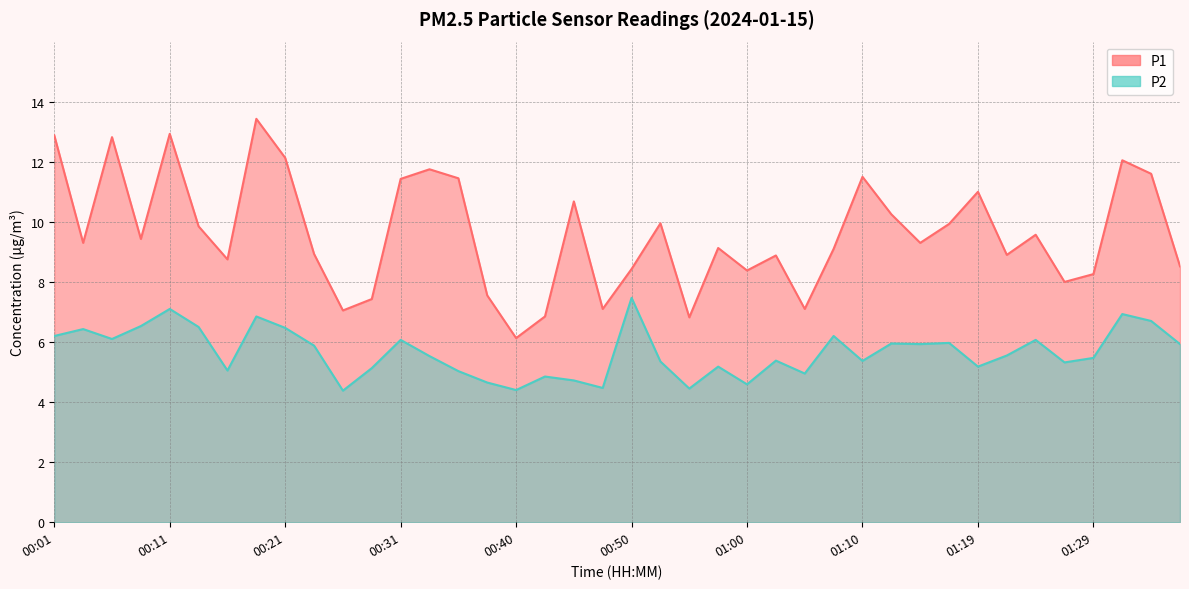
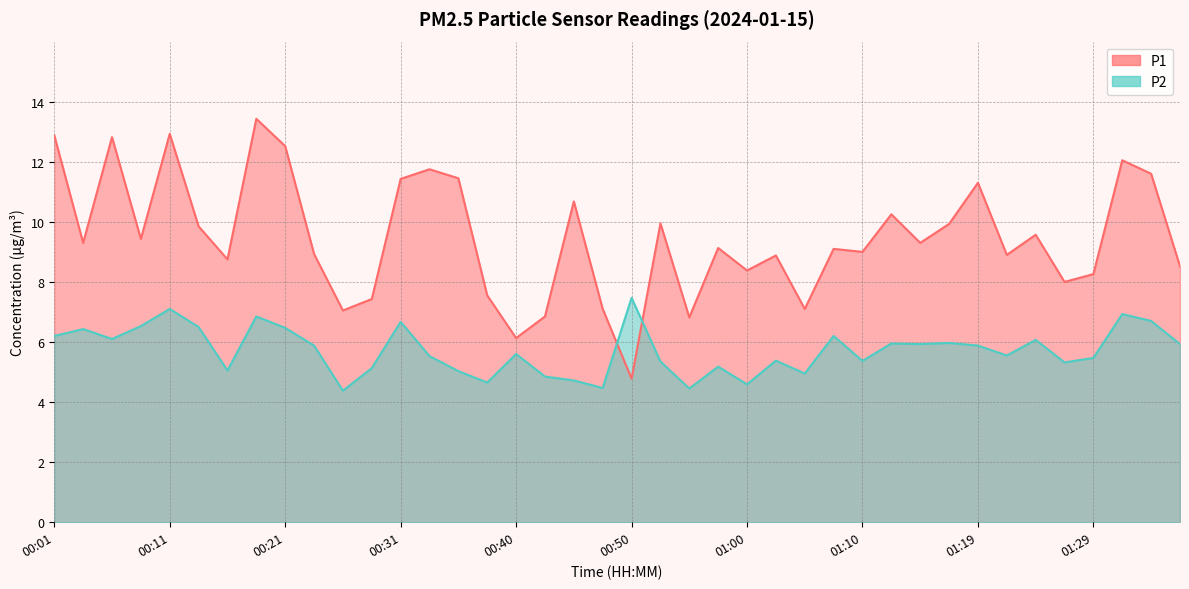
P1, 00:21: 12.1 -> 12.5
P2, 00:31: 6.1 -> 6.7
P2, 00:40: 4.4 -> 5.6
P1, 00:50: 8.4 -> 4.8
P1, 01:10: 11.5 -> 9.0
P1, 01:19: 11.0 -> 11.3
P2, 01:19: 5.2 -> 5.9
